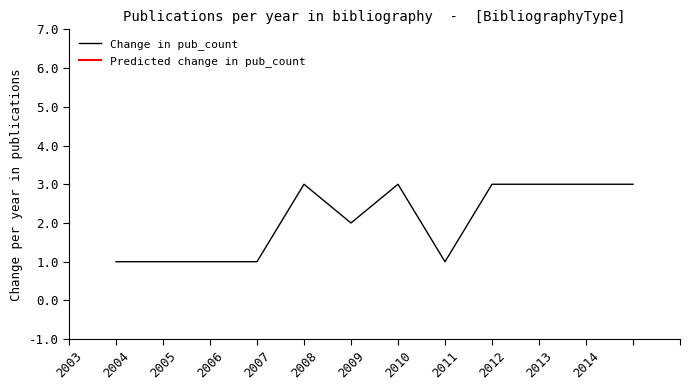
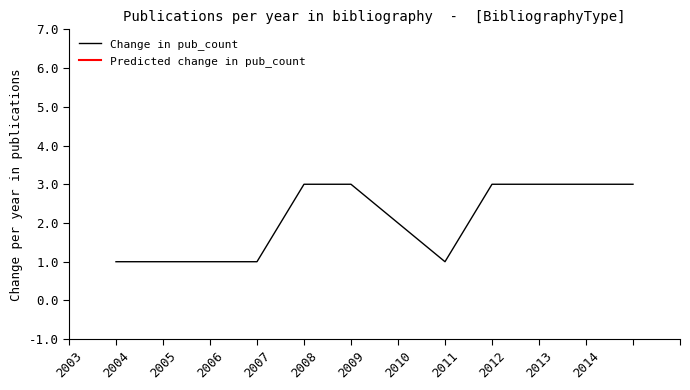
Change in pub_count, 2009: 2 -> 3
Change in pub_count, 2010: 3 -> 2
